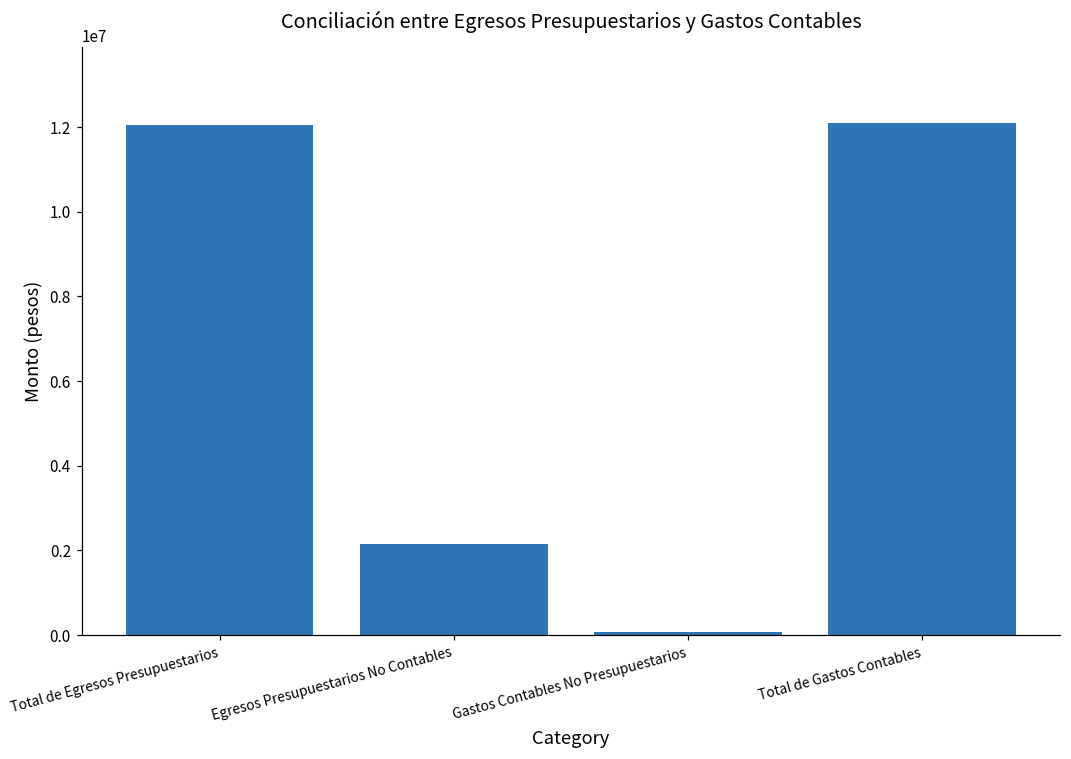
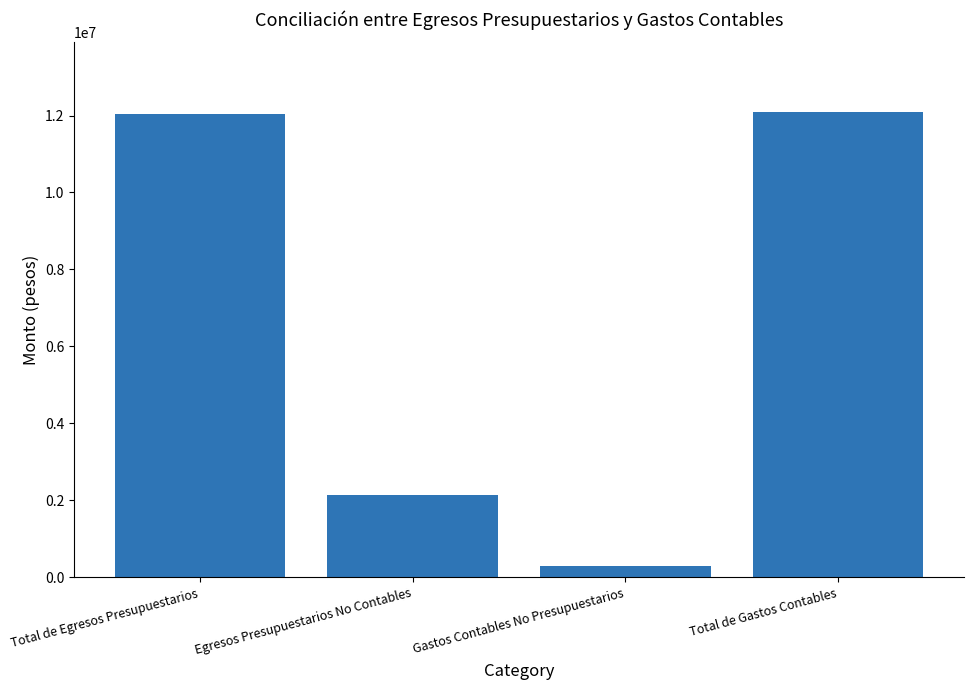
Gastos Contables No Presupuestarios: 100000 -> 300000
